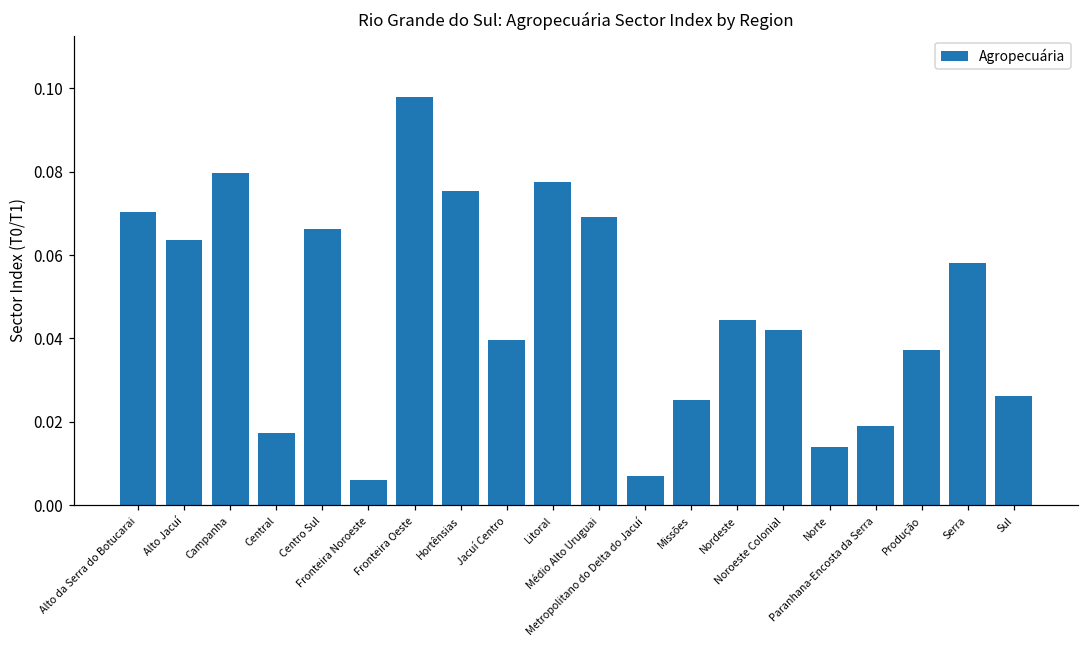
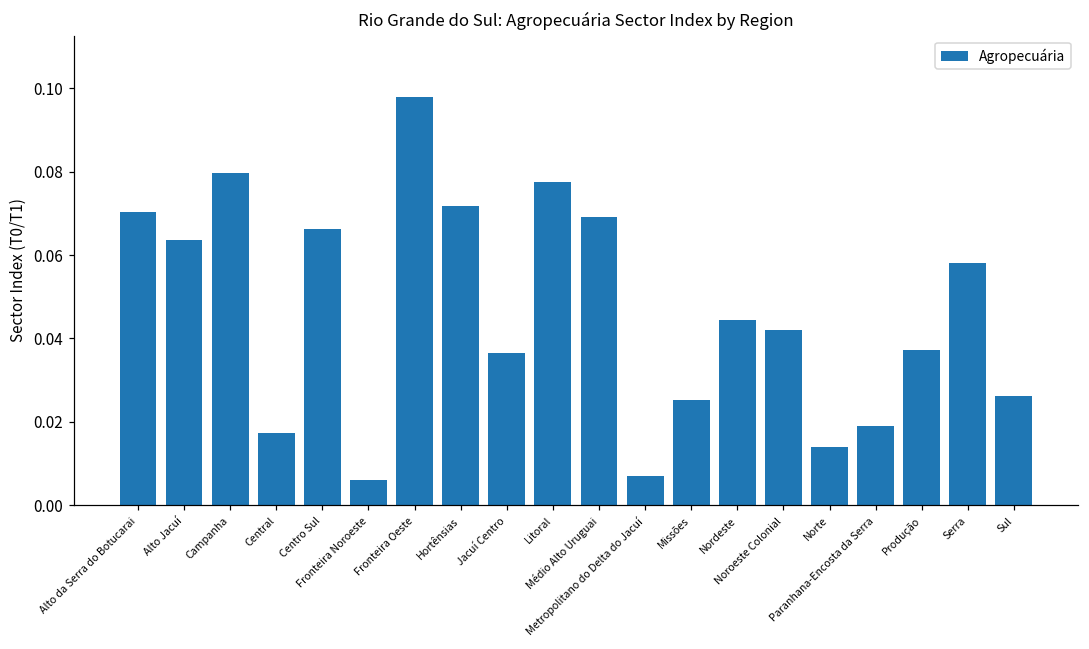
Hortênsias: 0.075 -> 0.072
Jacuí Centro: 0.040 -> 0.037
